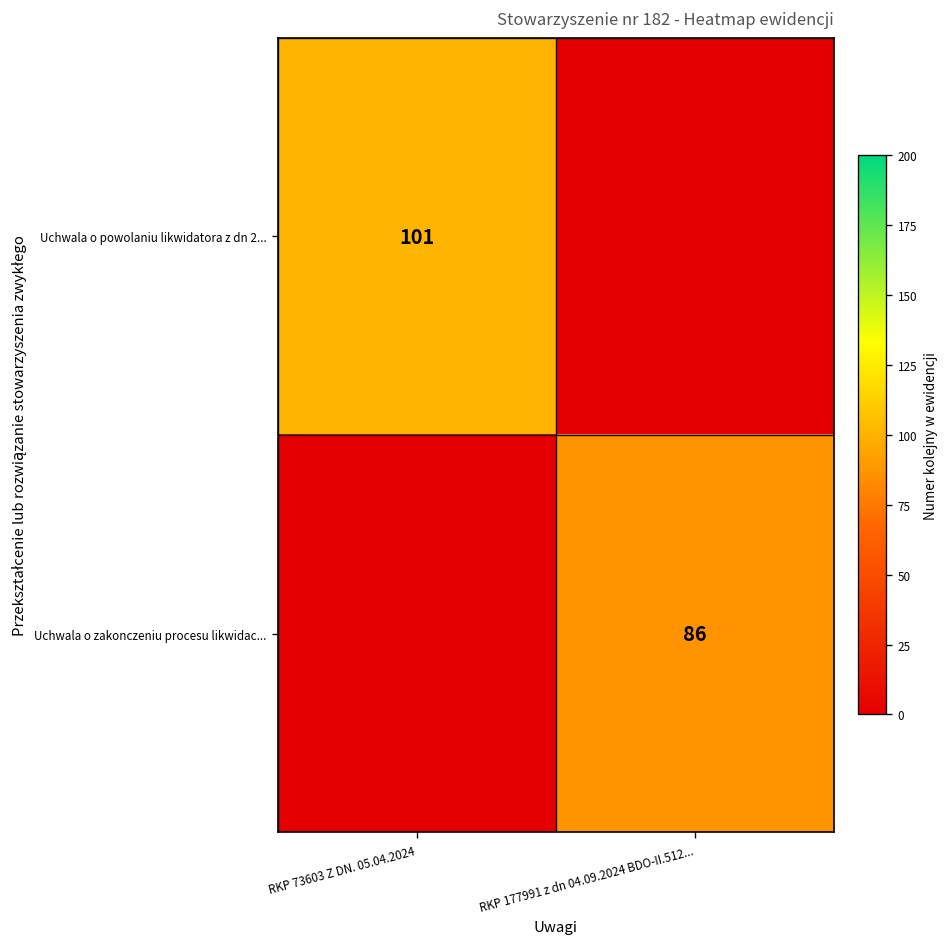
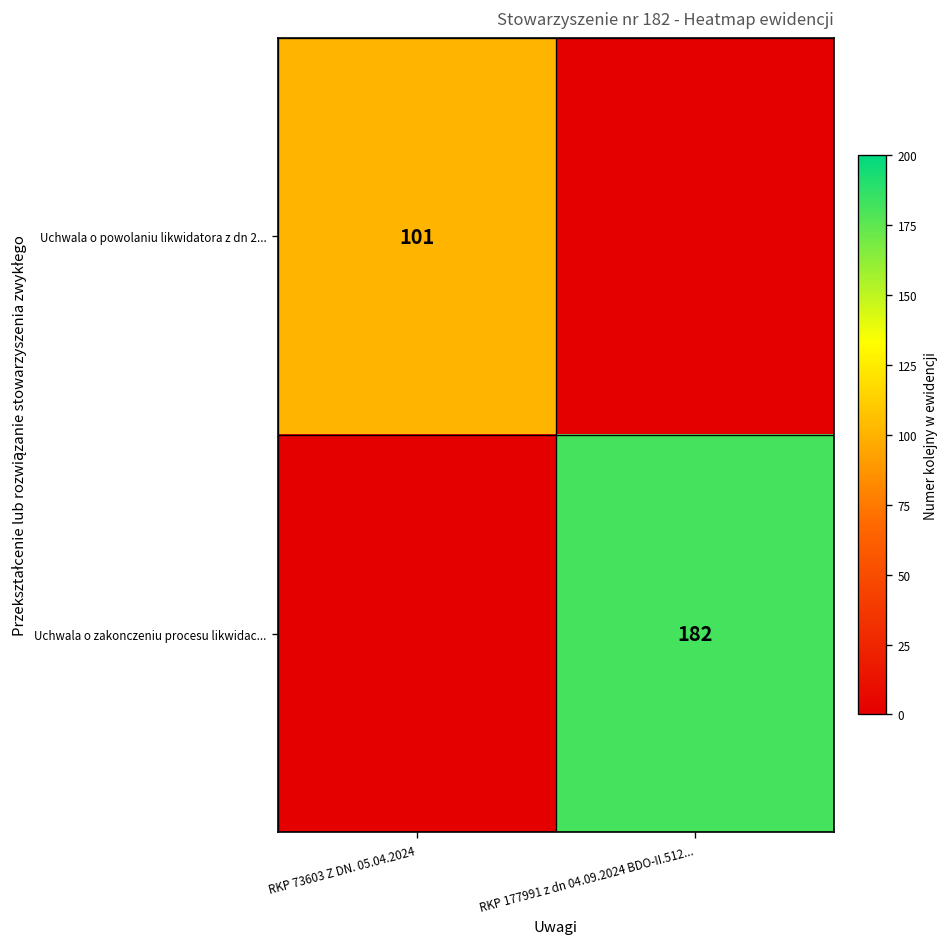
Uchwala o zakonczeniu procesu likwidac..., RKP 177991 z dn 04.09.2024 BDO-II.512...: 86 -> 182
